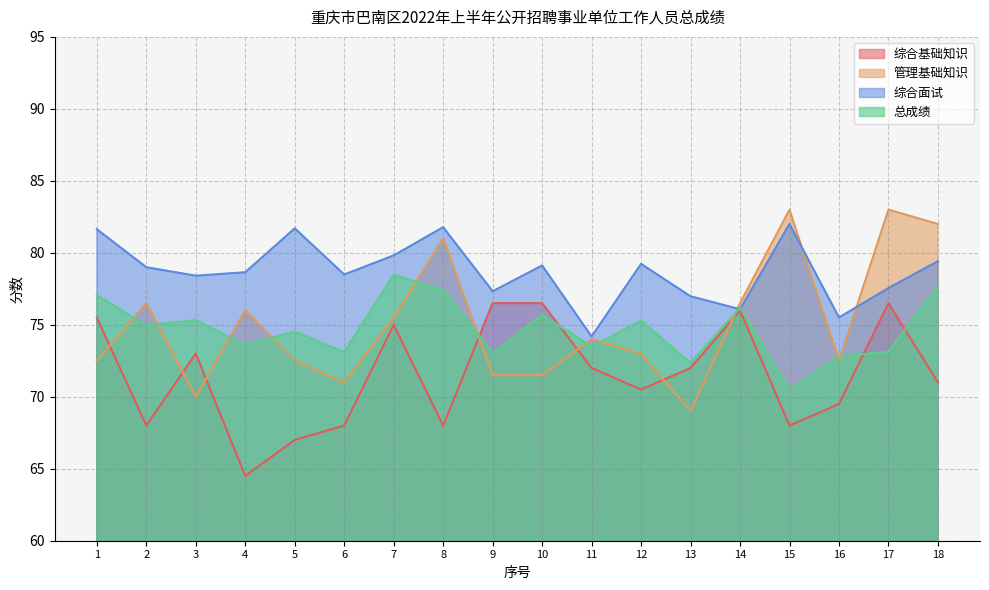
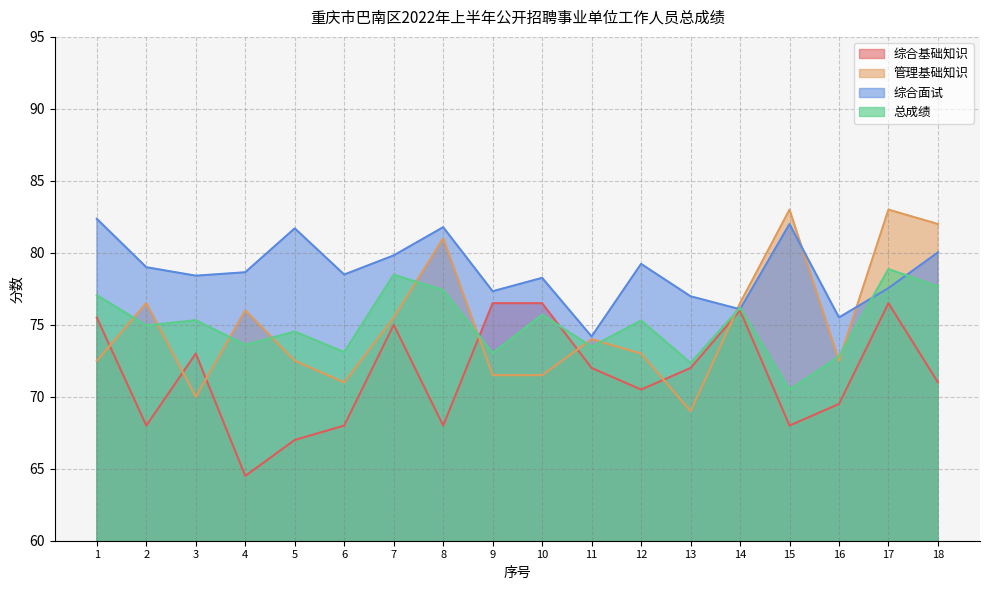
综合面试, 1: 81.6 -> 82.4
综合面试, 10: 79.1 -> 78.3
总成绩, 17: 73.1 -> 78.9
综合面试, 18: 79.4 -> 80.0
